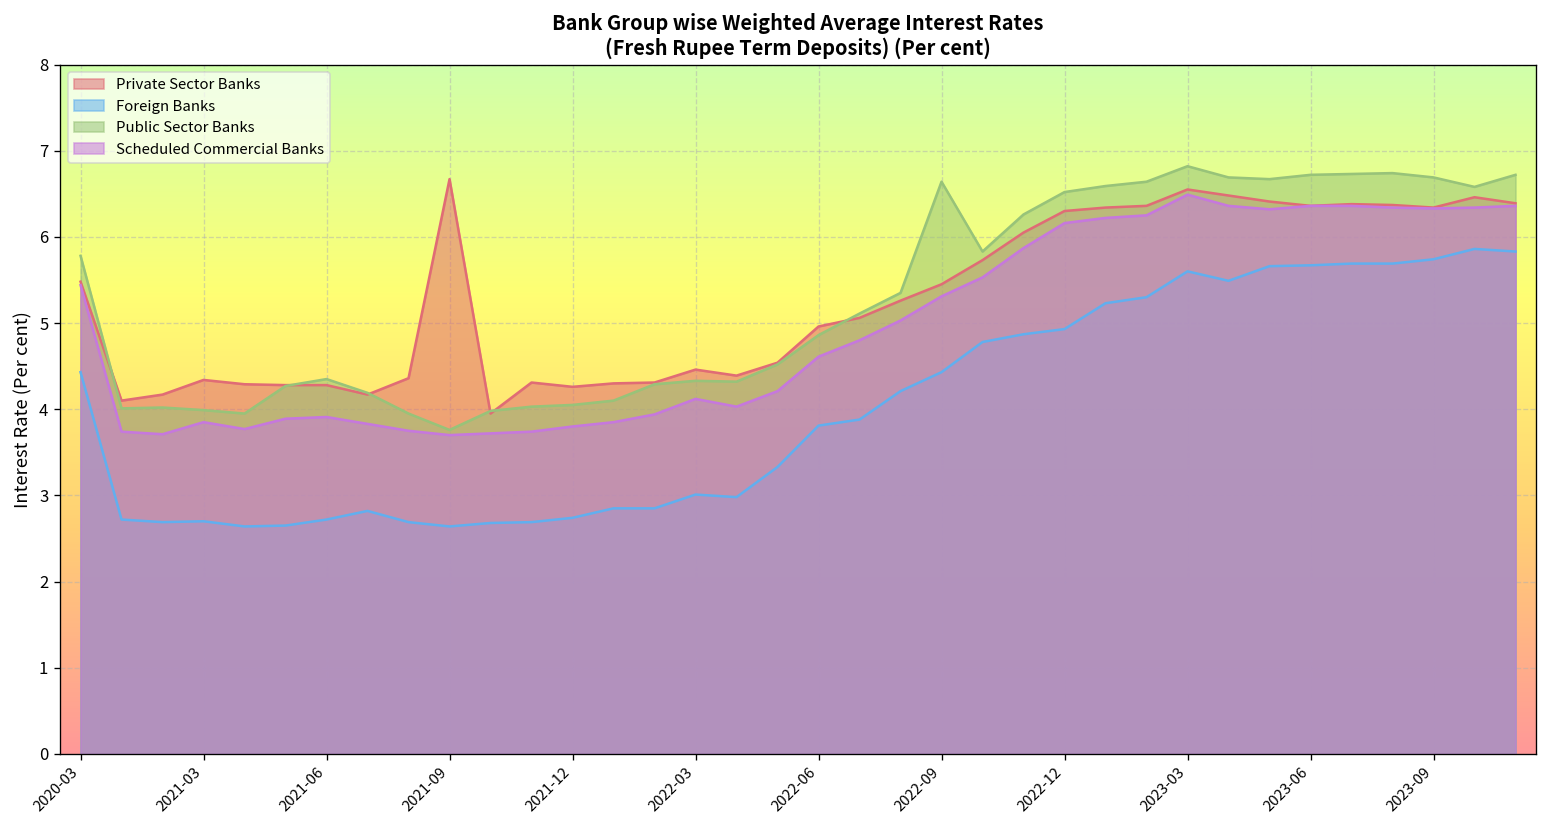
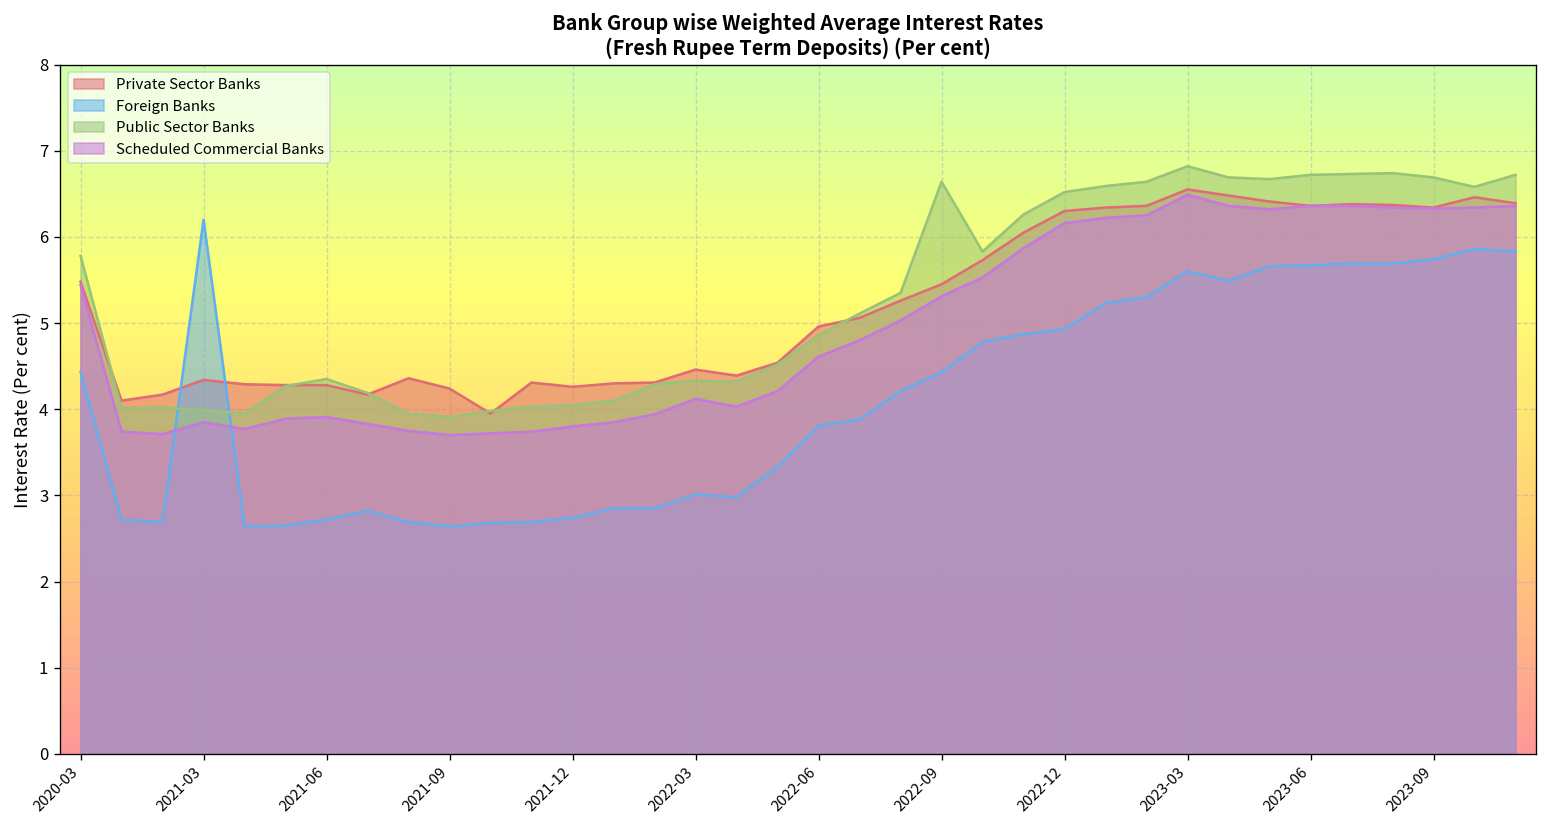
Foreign Banks, 2021-03: 2.7 -> 6.2
Private Sector Banks, 2021-09: 6.7 -> 4.2
Public Sector Banks, 2021-09: 3.8 -> 3.9
